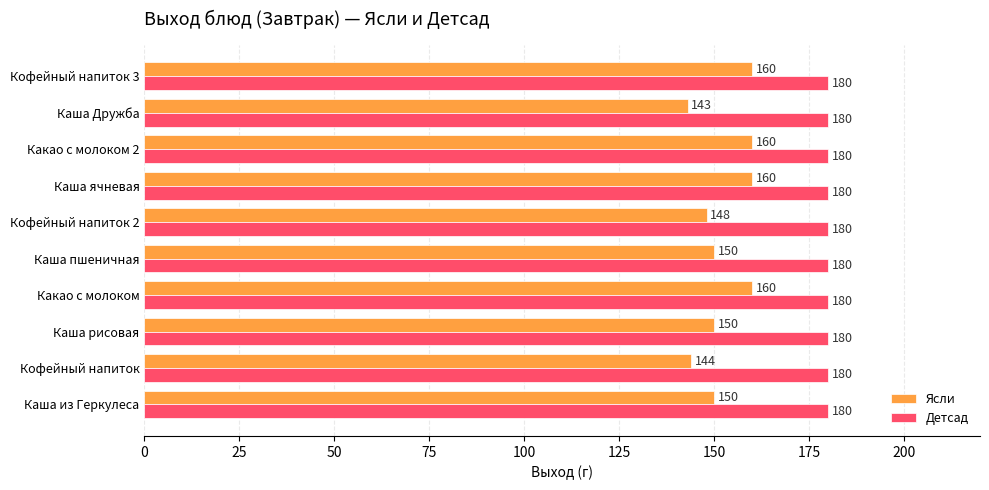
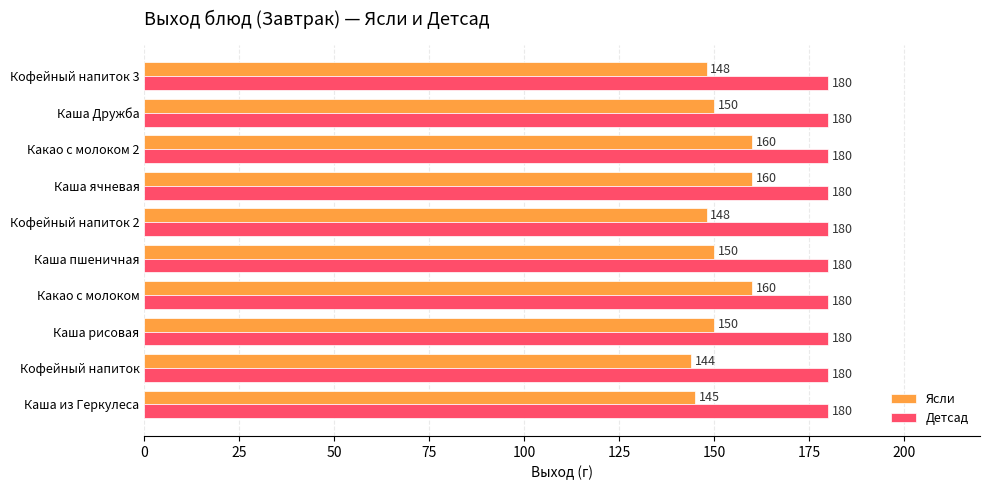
Ясли, Кофейный напиток 3: 160 -> 148
Ясли, Каша Дружба: 143 -> 150
Ясли, Каша из Геркулеса: 150 -> 145
